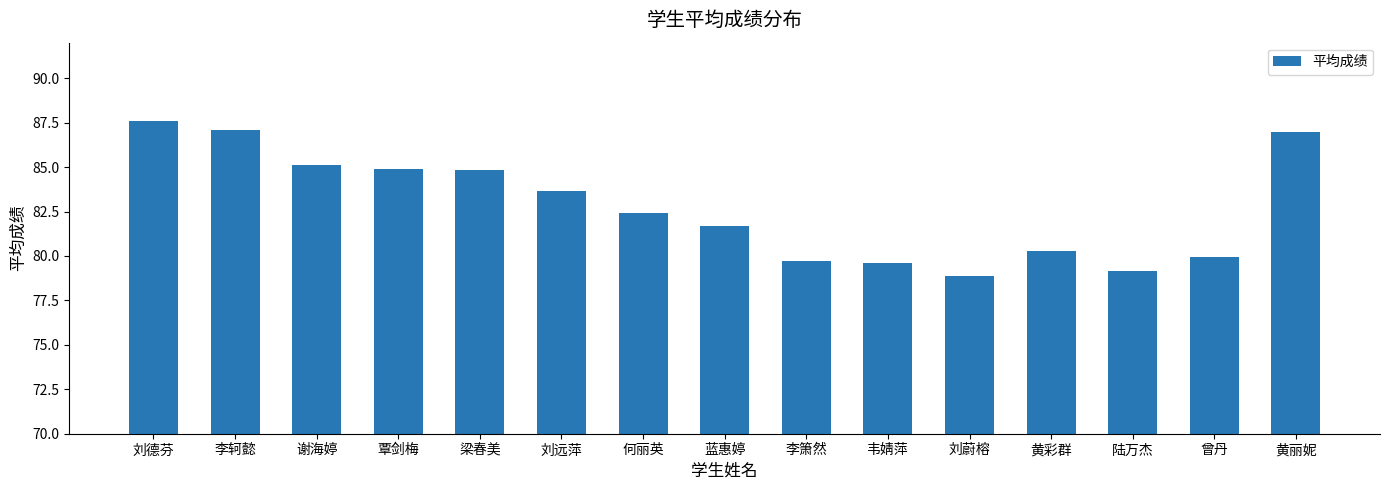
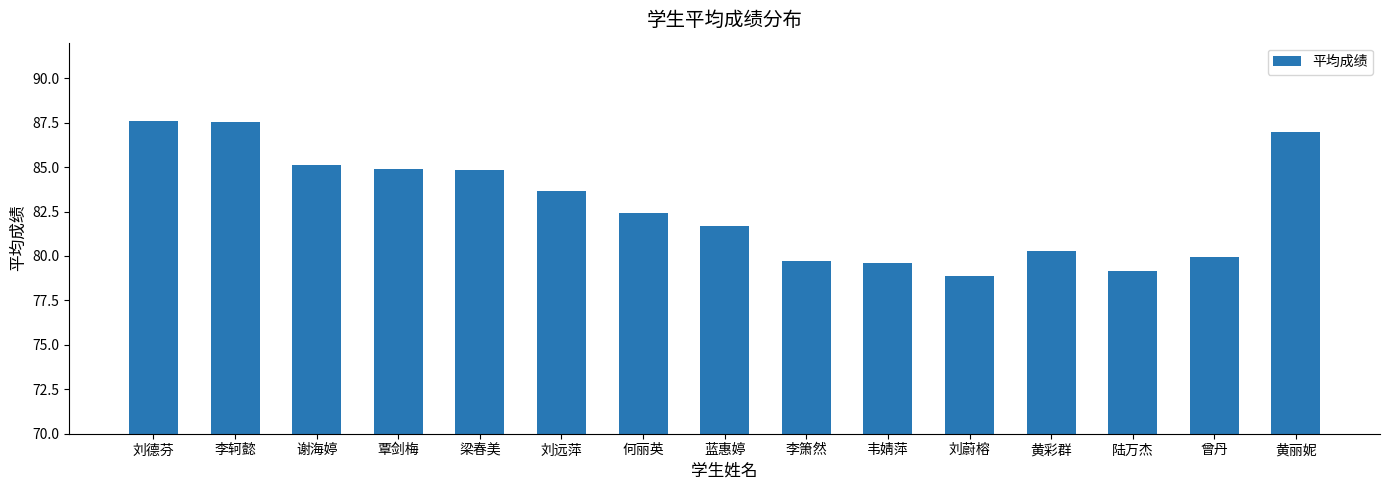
李轲懿: 87.1 -> 87.6
